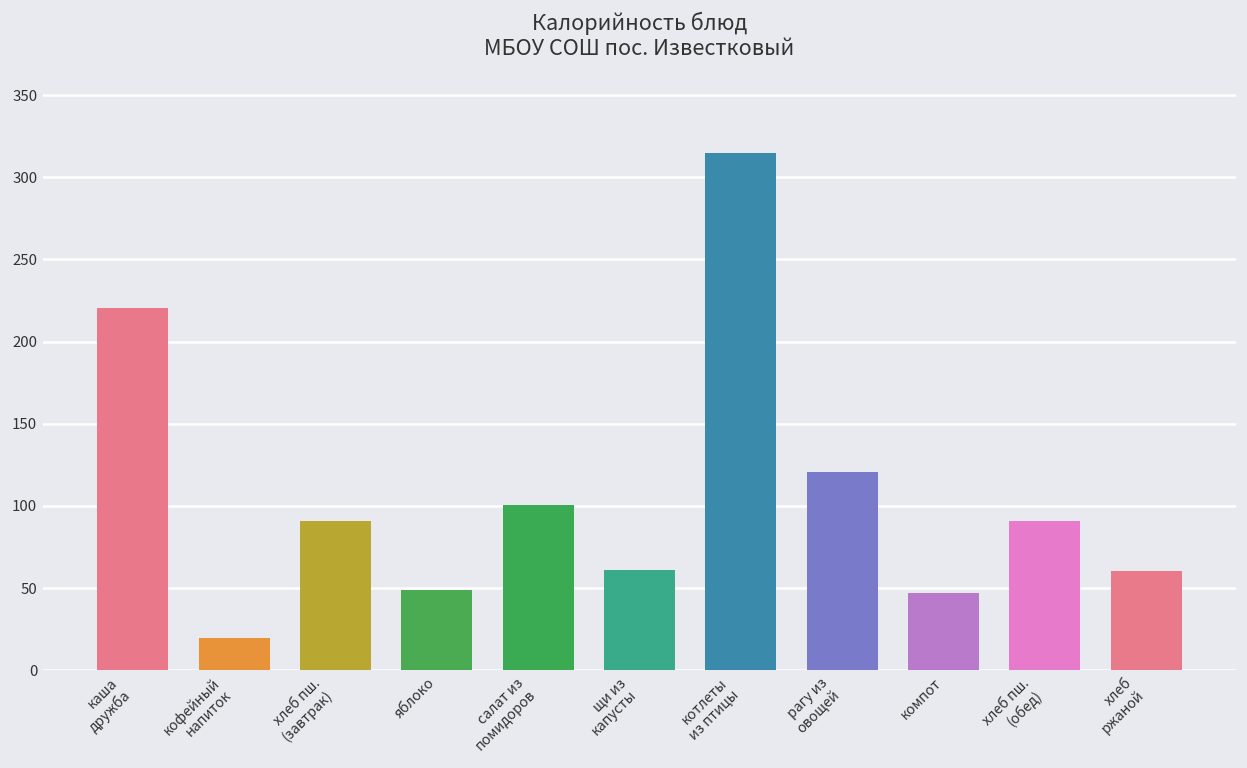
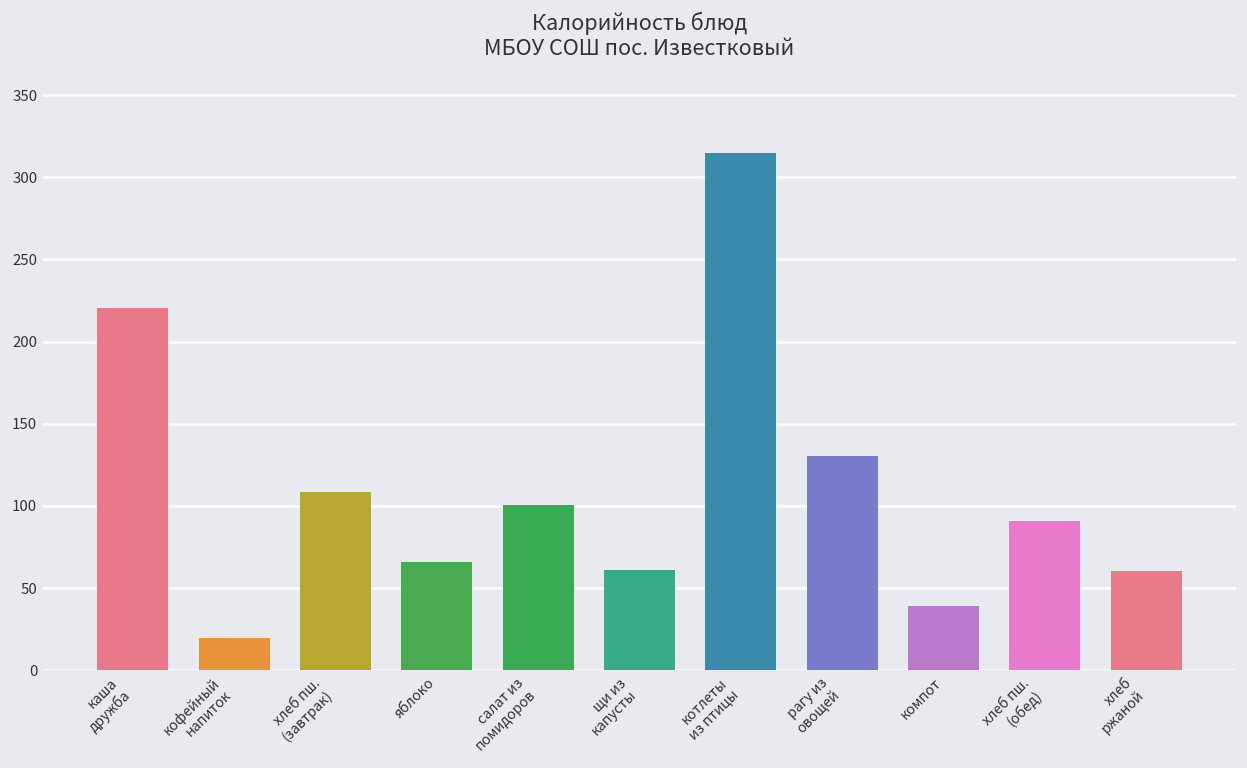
хлеб пш. (завтрак): 91 -> 108
яблоко: 49 -> 66
рагу из овощей: 121 -> 130
компот: 47 -> 39
